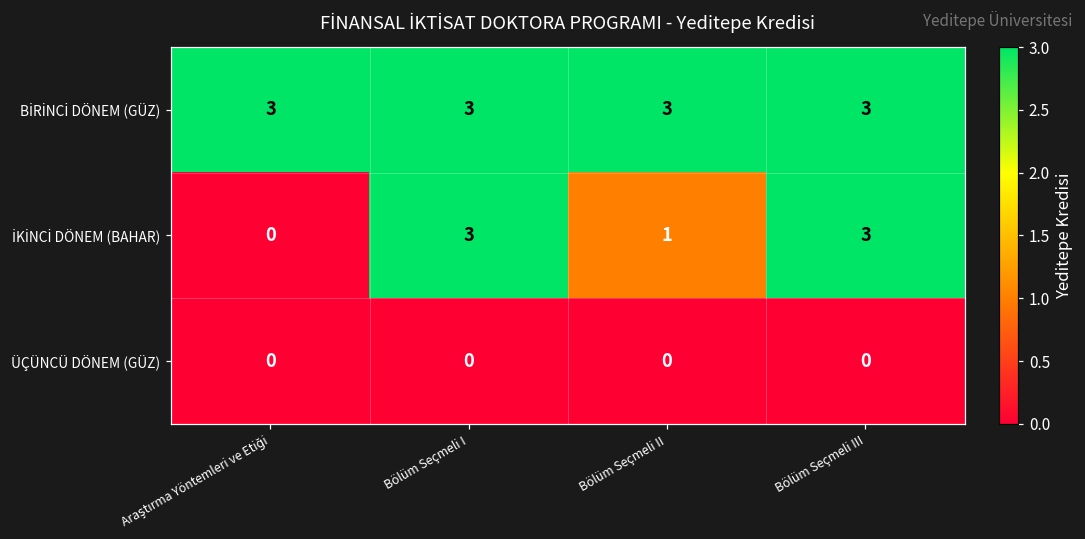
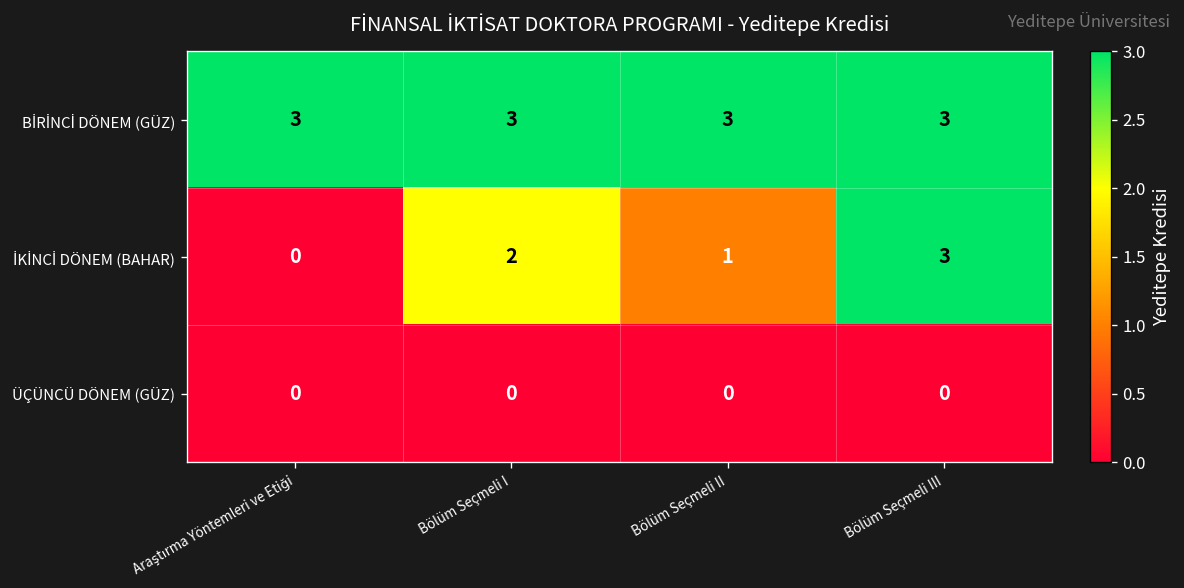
İKİNCİ DÖNEM (BAHAR), Bölüm Seçmeli I: 3 -> 2
